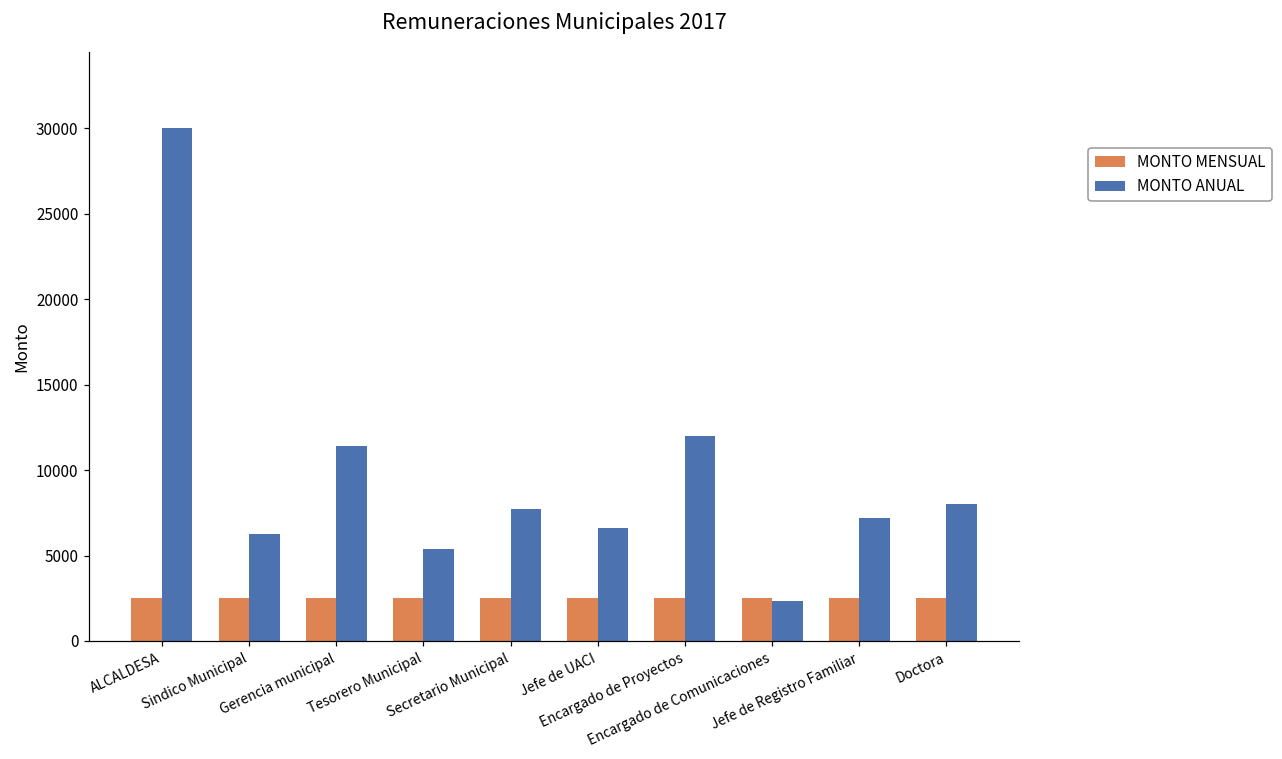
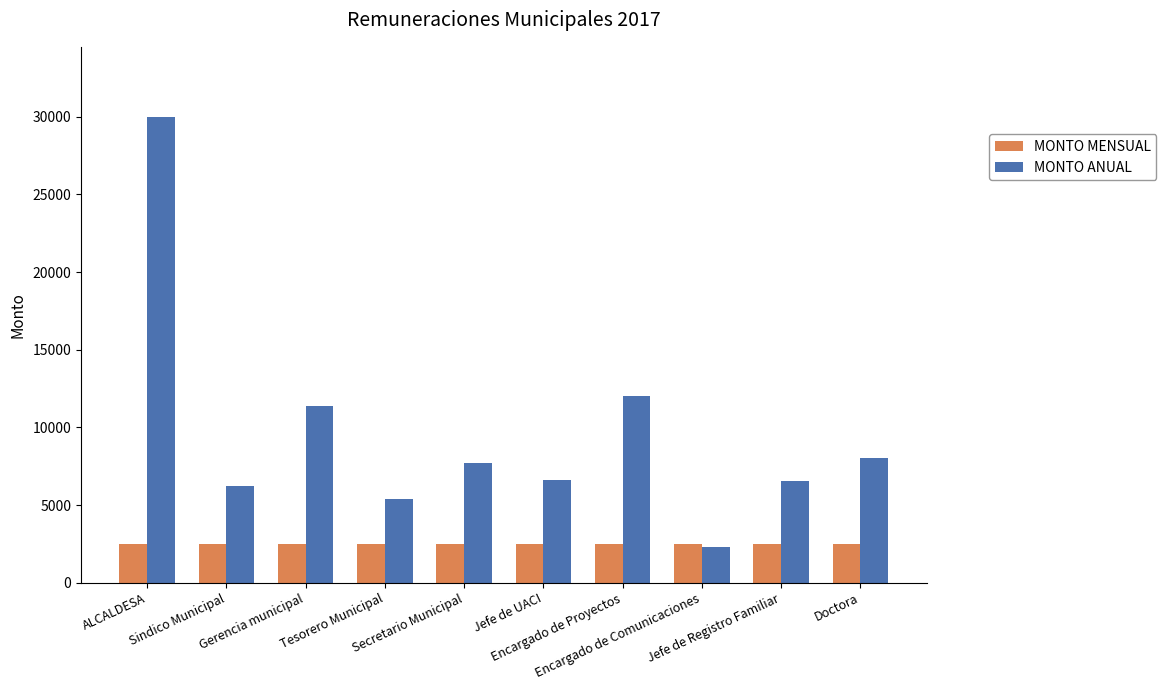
MONTO ANUAL, Jefe de Registro Familiar: 7200 -> 6500
